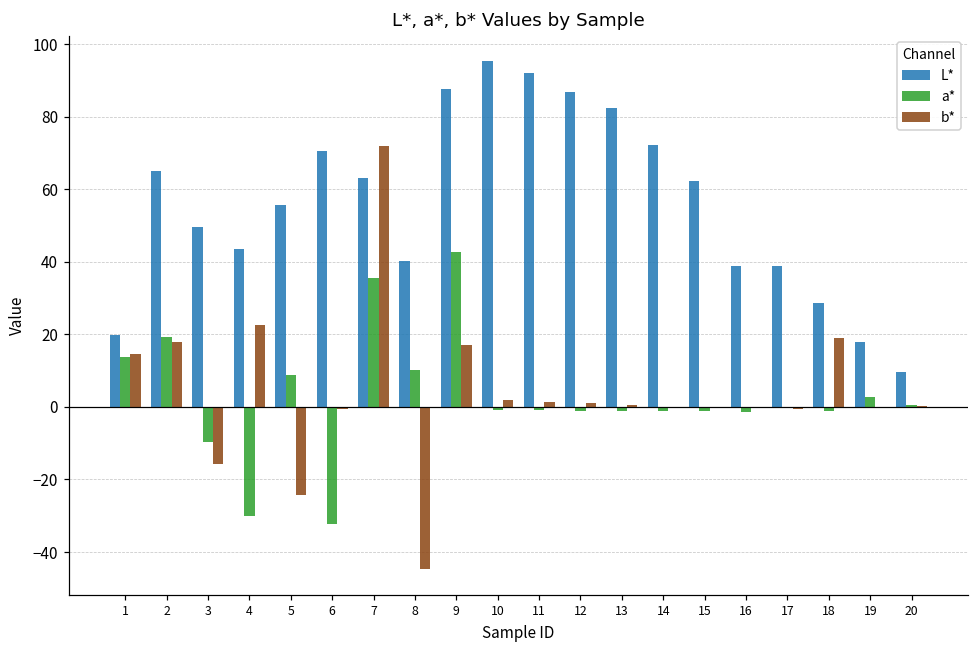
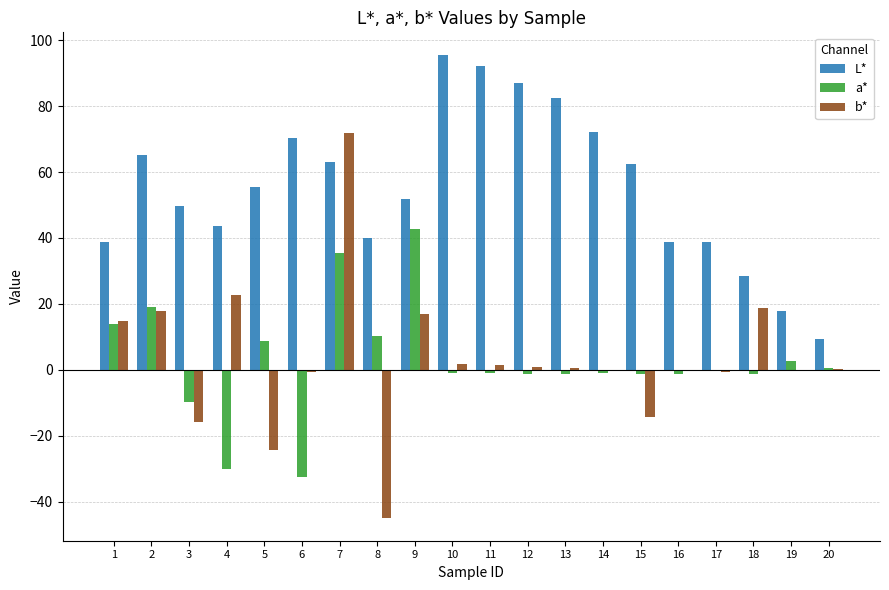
L*, 1: 20 -> 39
L*, 9: 88 -> 52
b*, 15: 0 -> -14
